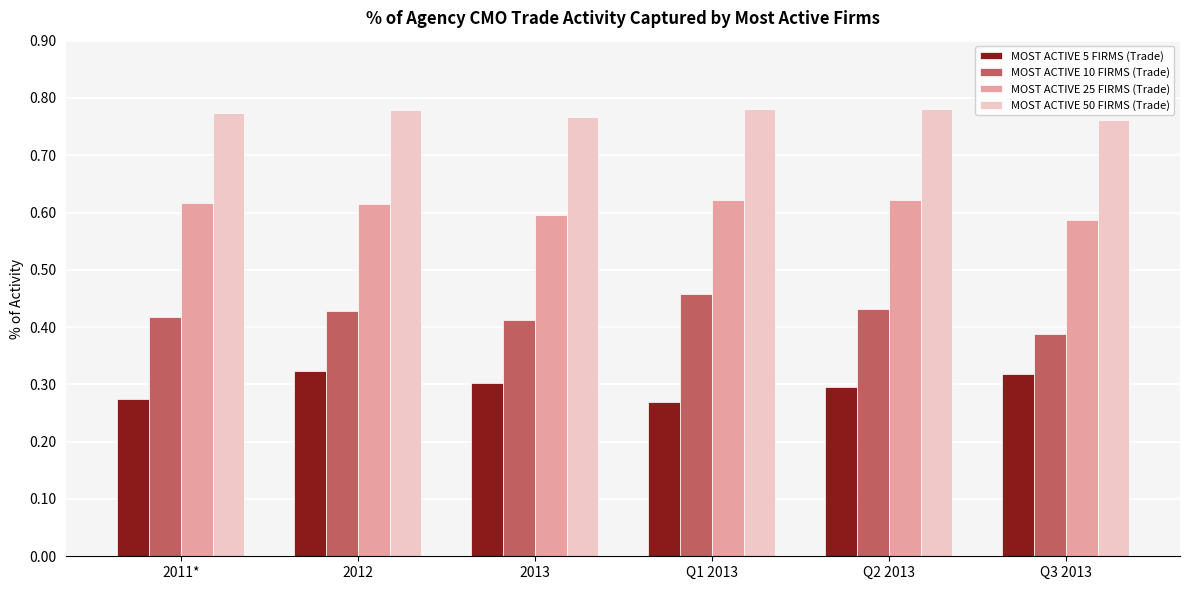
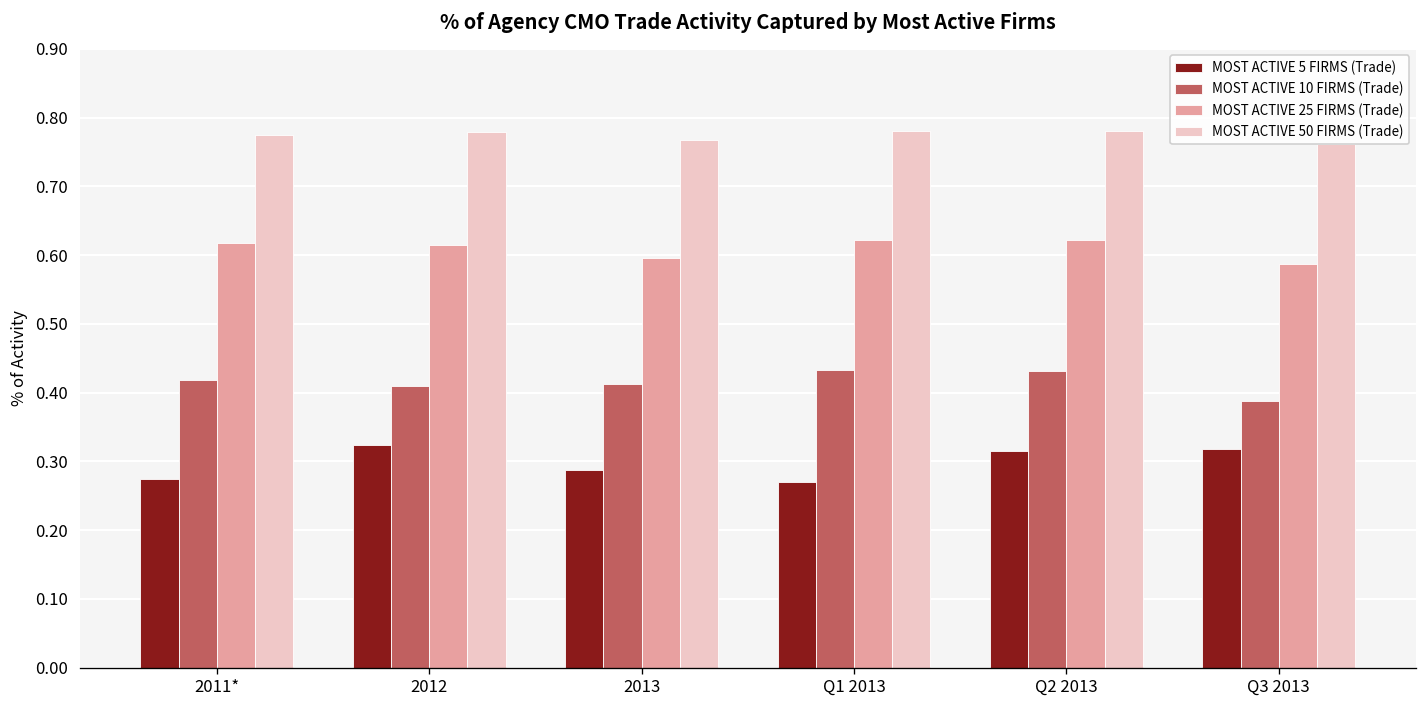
MOST ACTIVE 10 FIRMS (Trade), 2012: 0.43 -> 0.41
MOST ACTIVE 5 FIRMS (Trade), 2013: 0.30 -> 0.29
MOST ACTIVE 10 FIRMS (Trade), Q1 2013: 0.46 -> 0.43
MOST ACTIVE 5 FIRMS (Trade), Q2 2013: 0.30 -> 0.32
